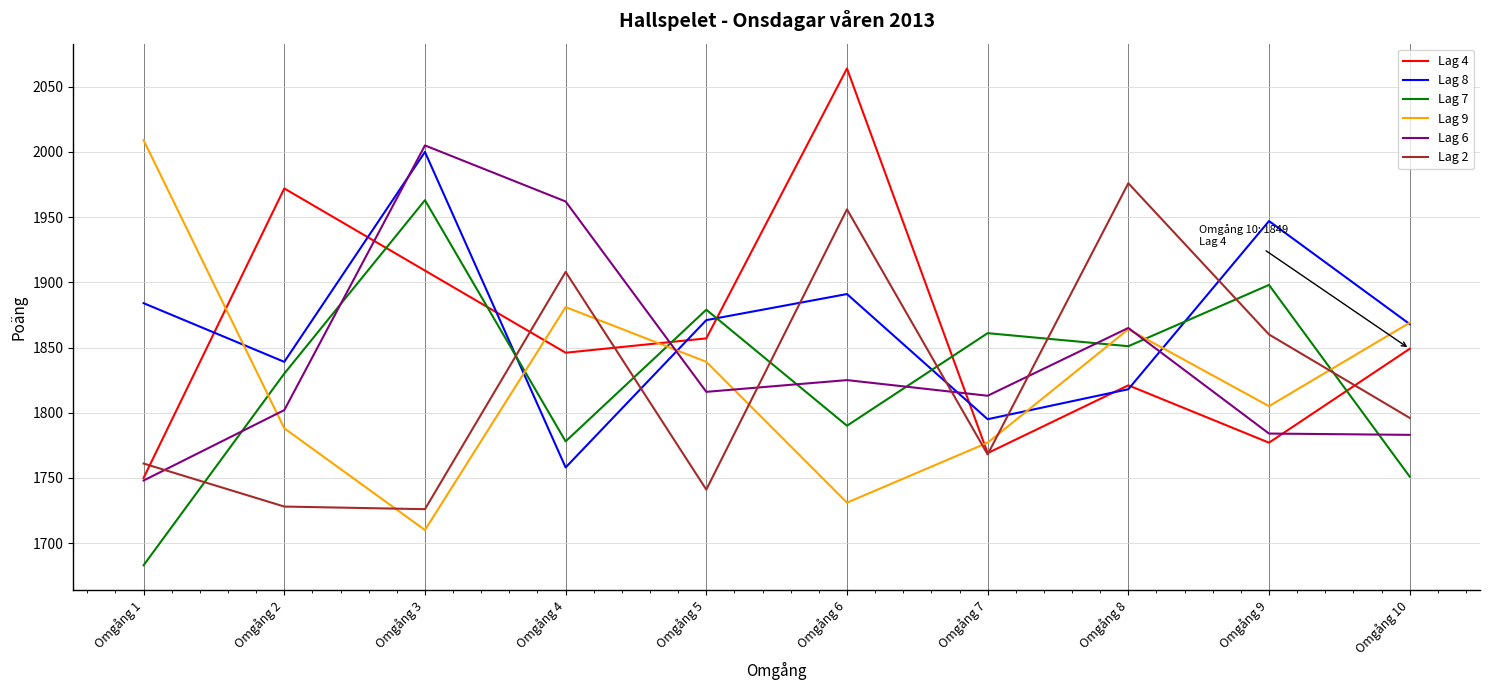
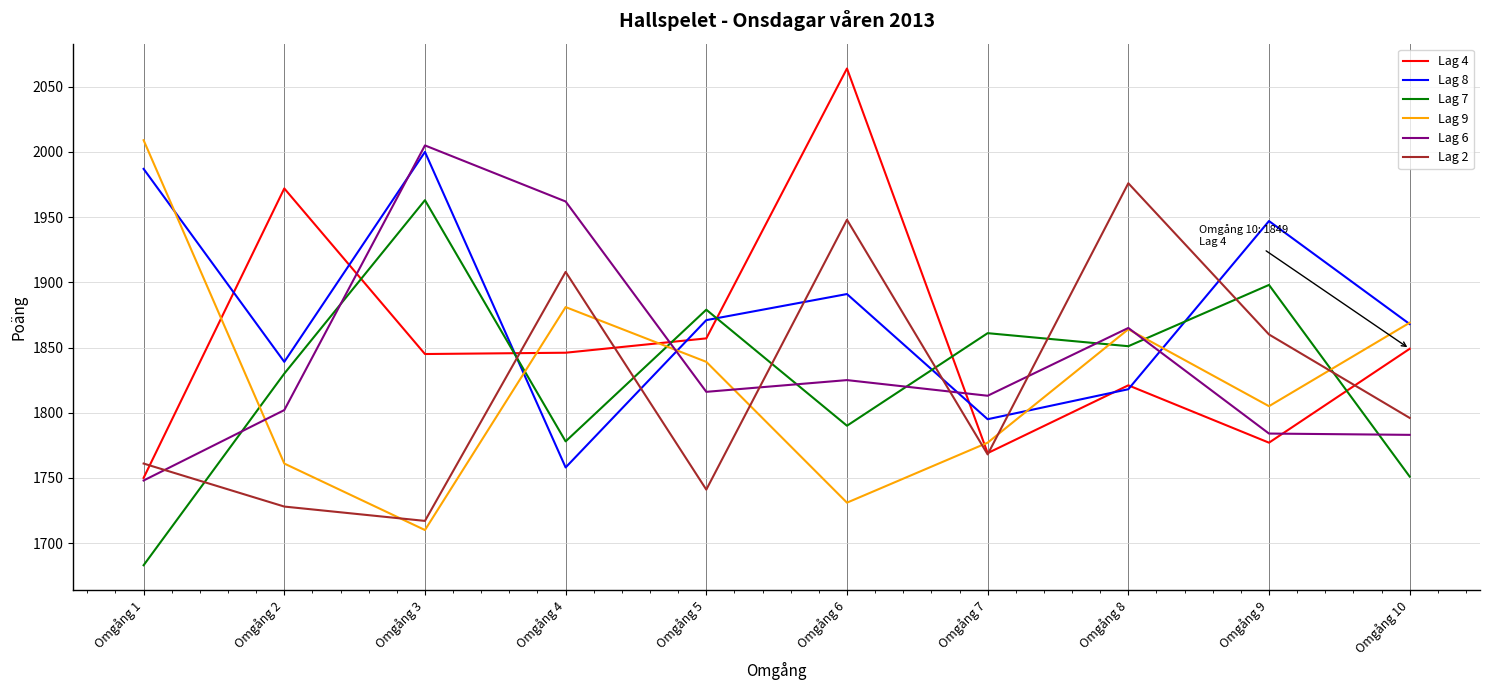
Lag 8, Omgång 1: 1884 -> 1987
Lag 9, Omgång 2: 1788 -> 1761
Lag 4, Omgång 3: 1909 -> 1845
Lag 2, Omgång 3: 1726 -> 1717
Lag 2, Omgång 6: 1956 -> 1948
